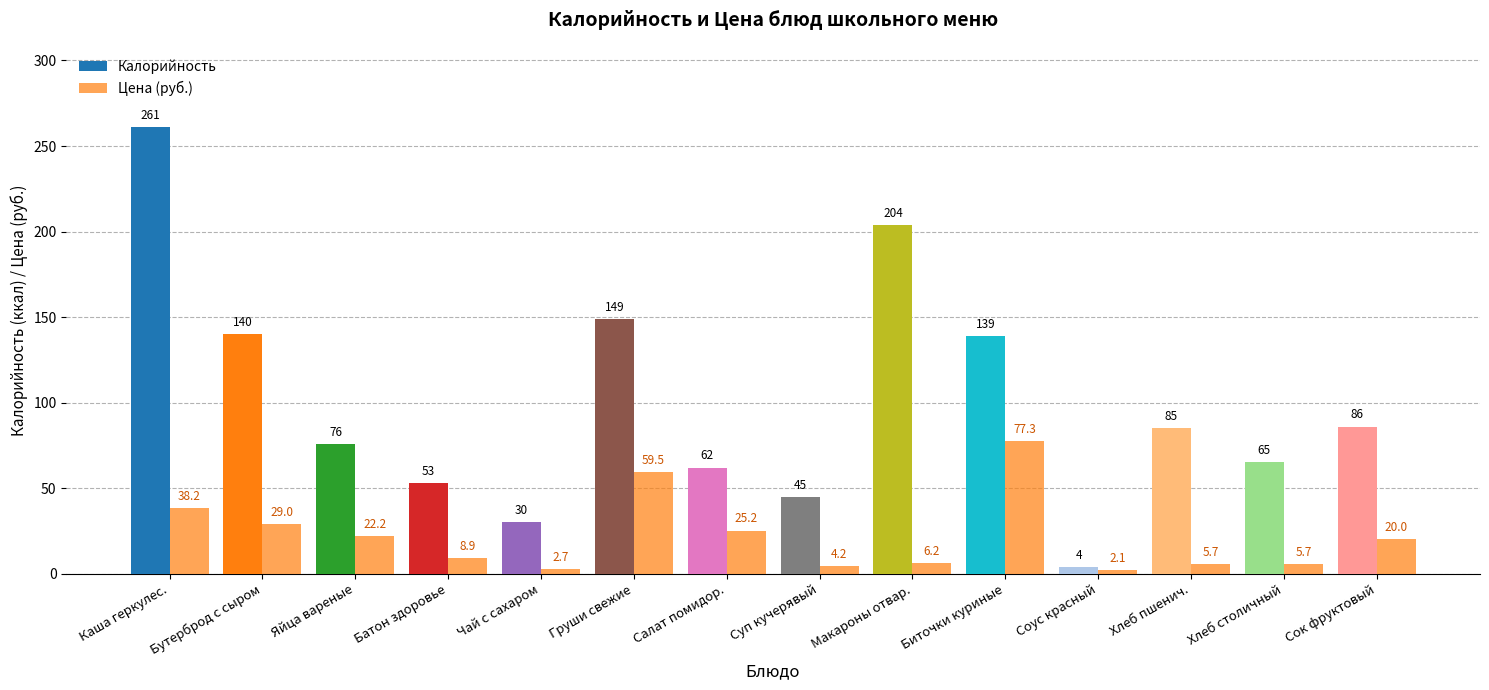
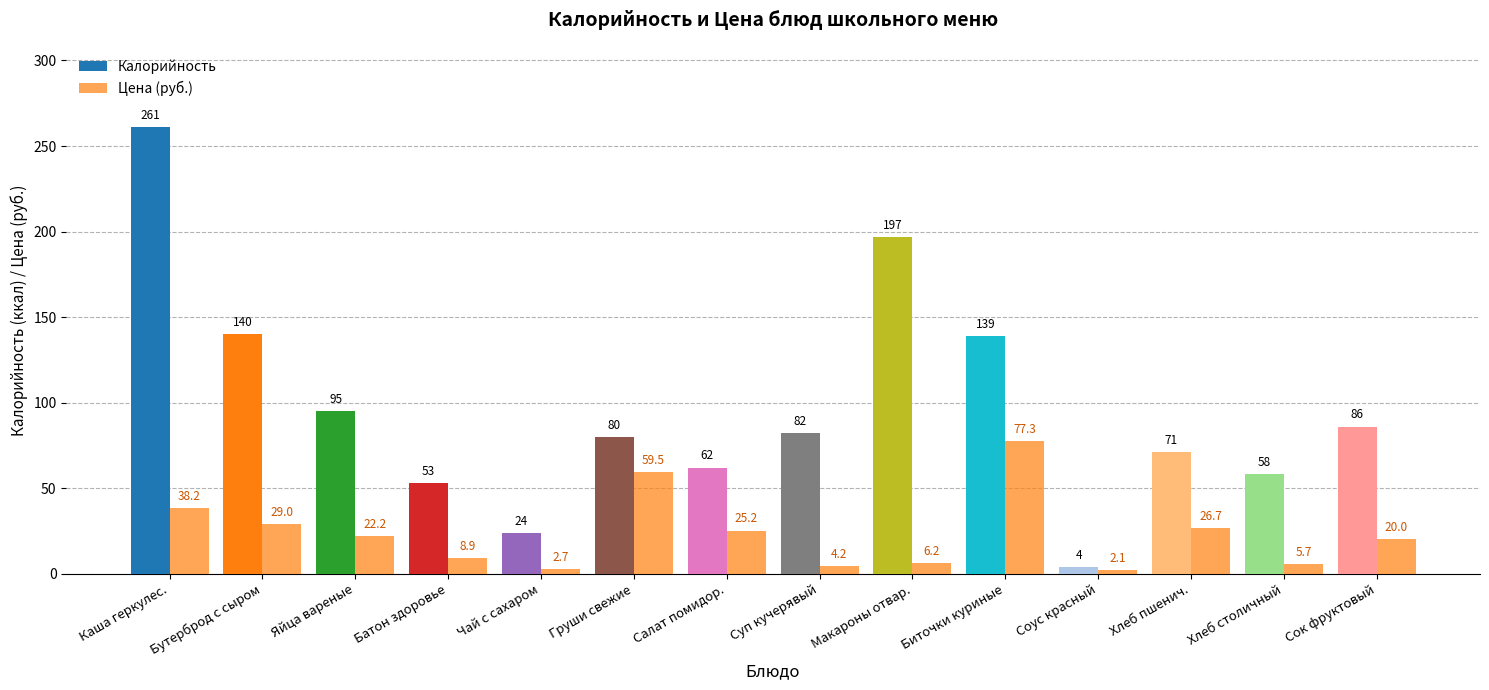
Калорийность, Яйца вареные: 76 -> 95
Калорийность, Чай с сахаром: 30 -> 24
Калорийность, Груши свежие: 149 -> 80
Калорийность, Суп кучерявый: 45 -> 82
Калорийность, Макароны отвар.: 204 -> 197
Калорийность, Хлеб пшенич.: 85 -> 71
Цена (руб.), Хлеб пшенич.: 5.7 -> 26.7
Калорийность, Хлеб столичный: 65 -> 58
